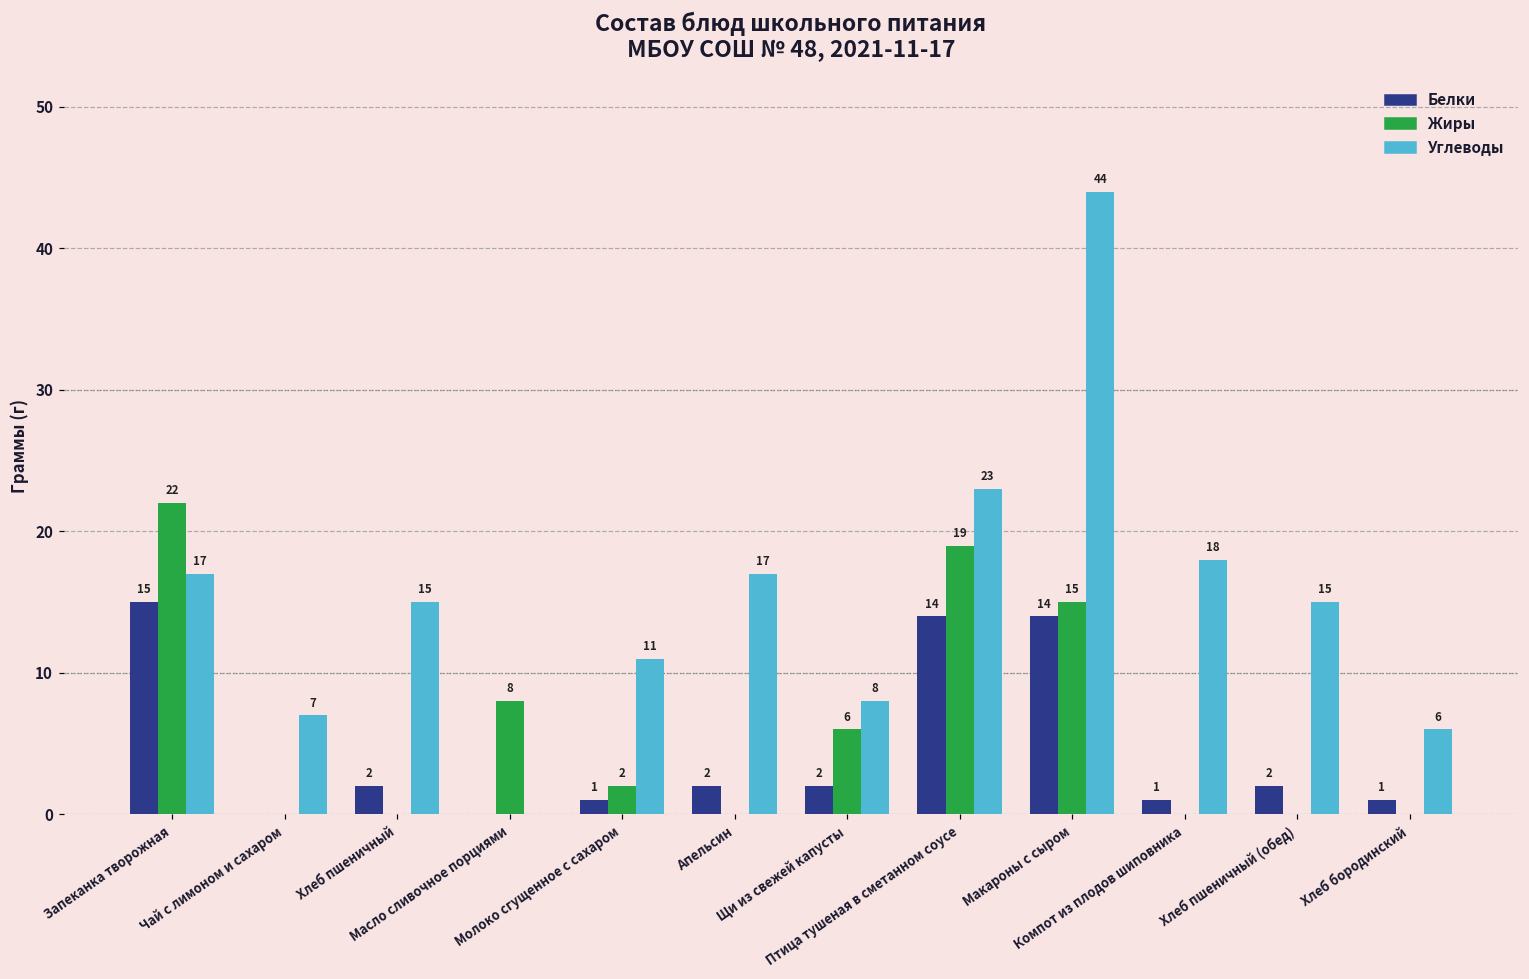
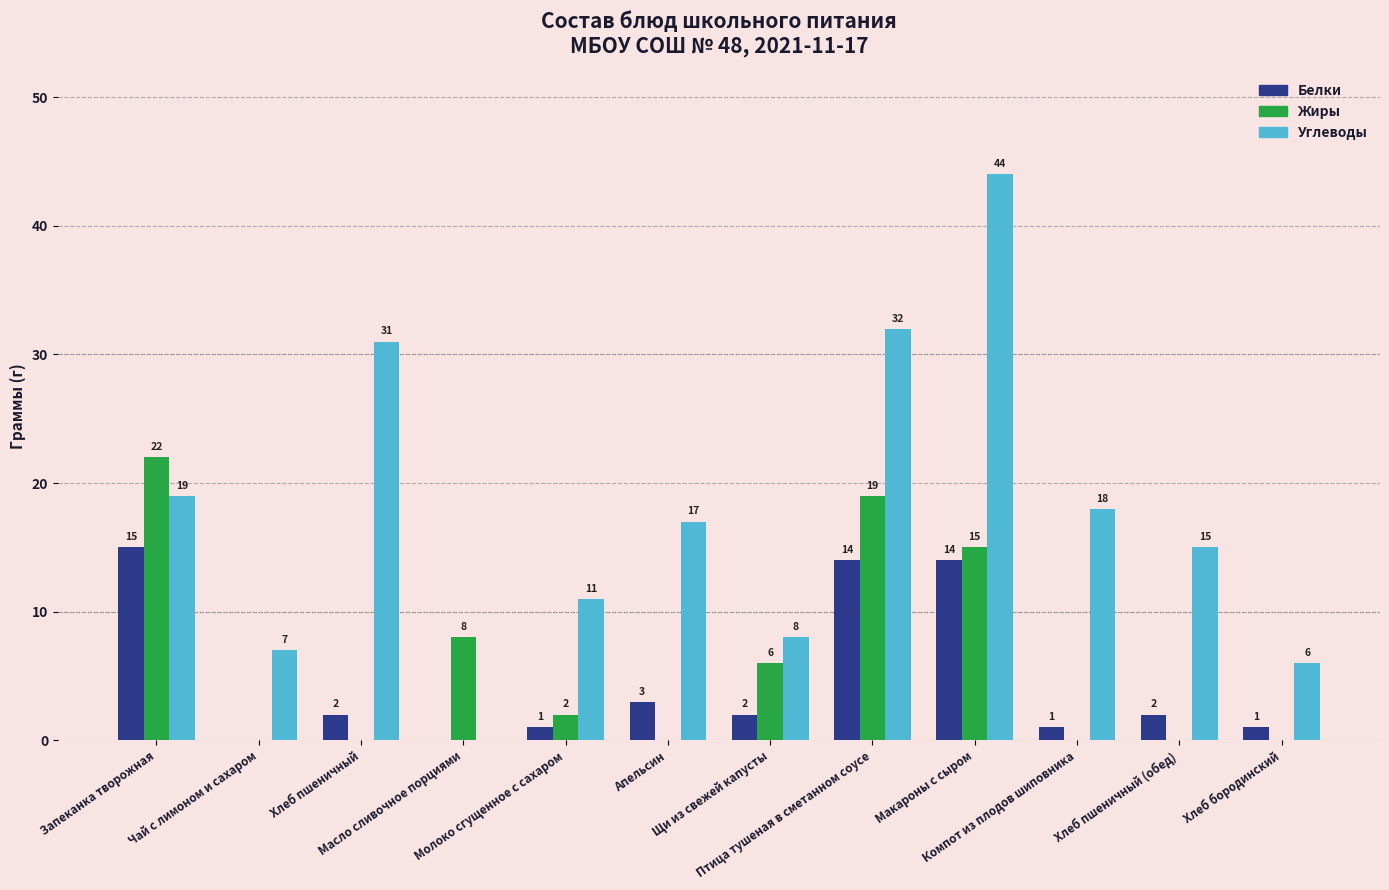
Углеводы, Запеканка творожная: 17 -> 19
Углеводы, Хлеб пшеничный: 15 -> 31
Белки, Апельсин: 2 -> 3
Углеводы, Птица тушеная в сметанном соусе: 23 -> 32
